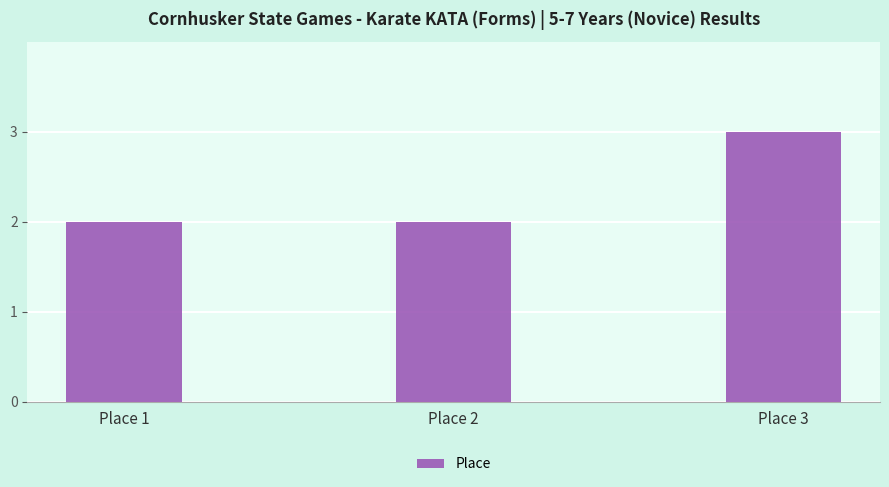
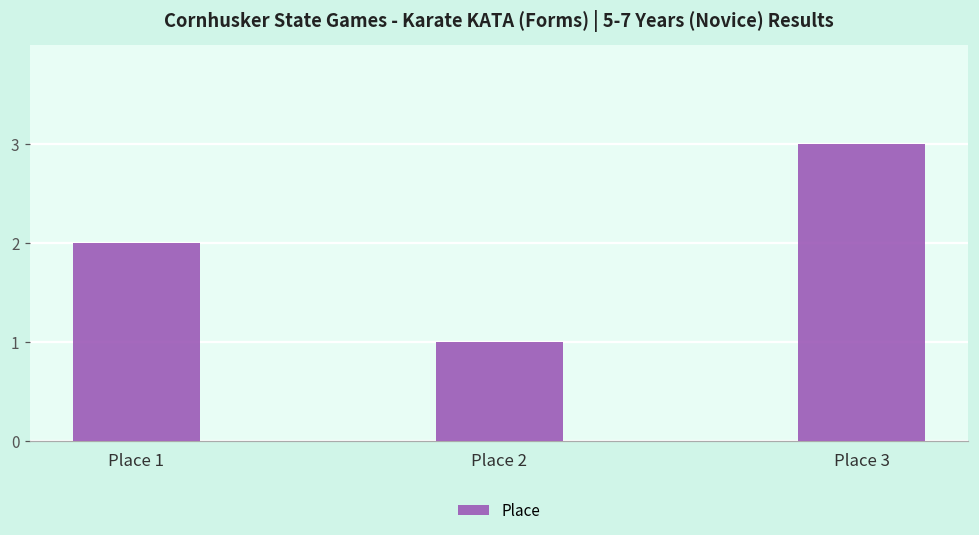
Place 2: 2 -> 1
